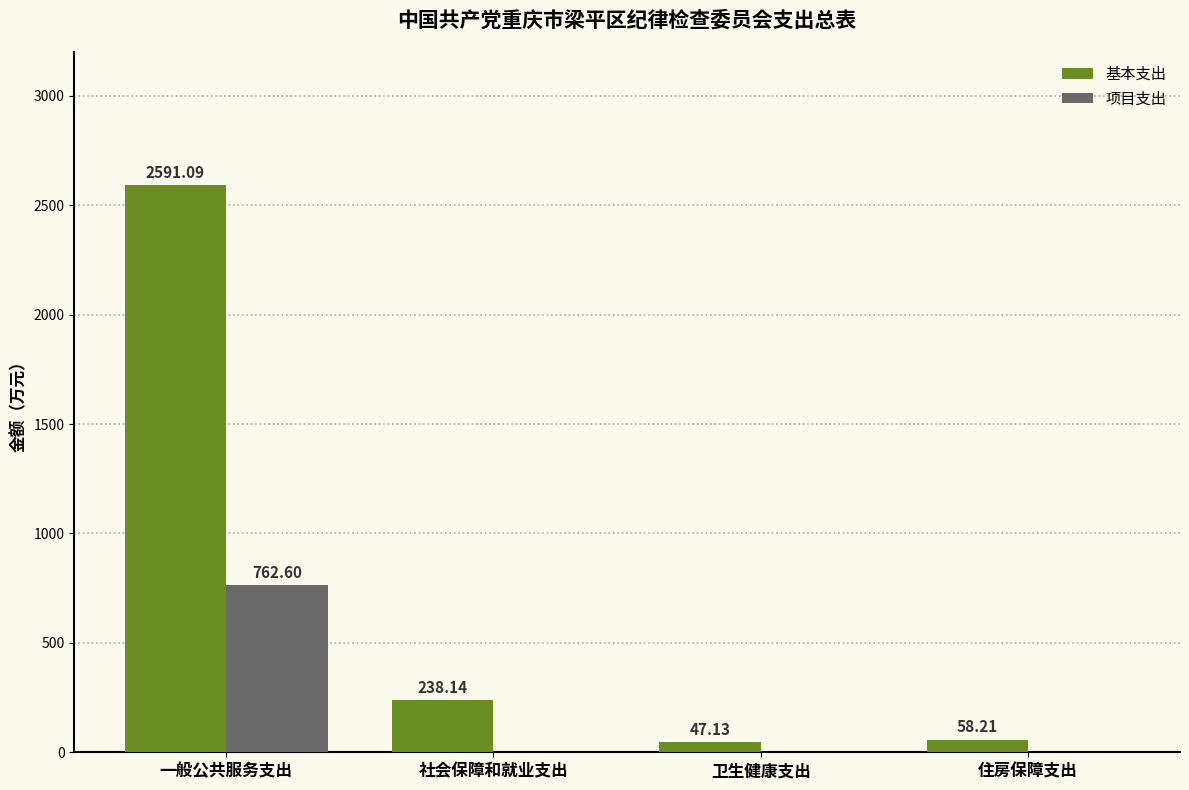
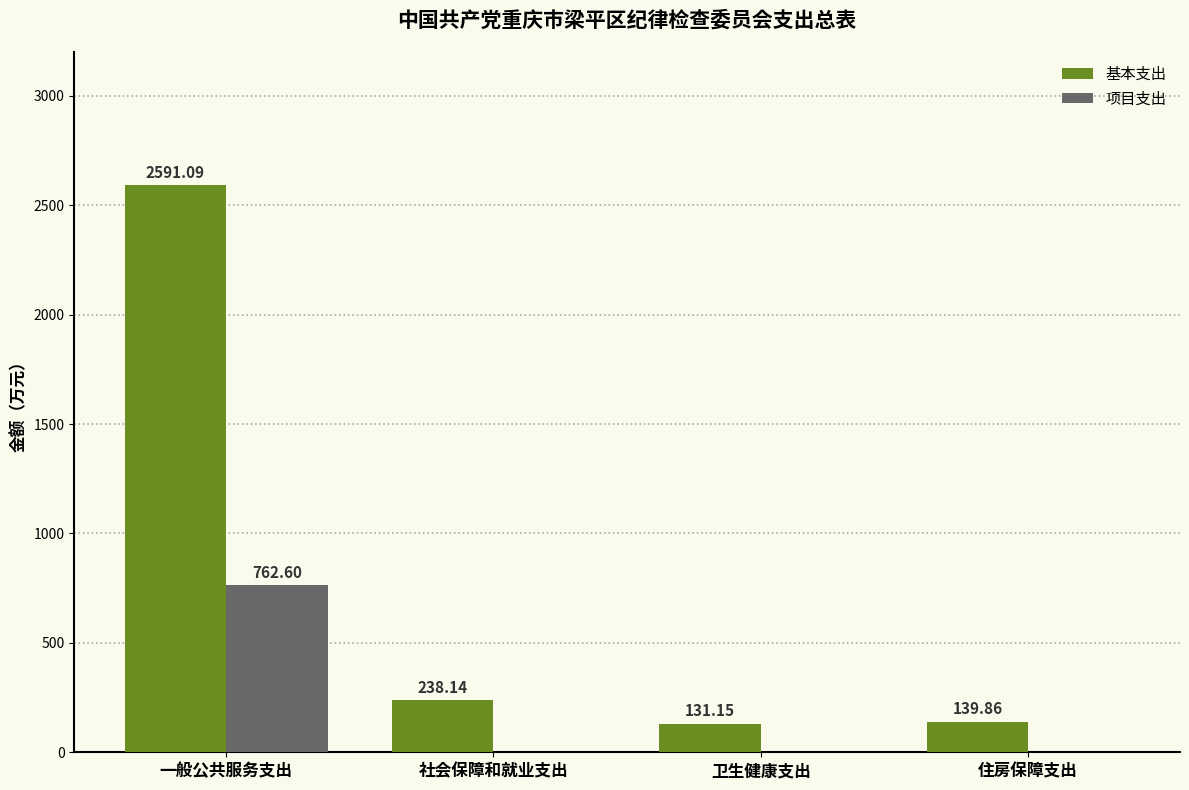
基本支出, 卫生健康支出: 47.13 -> 131.15
基本支出, 住房保障支出: 58.21 -> 139.86
